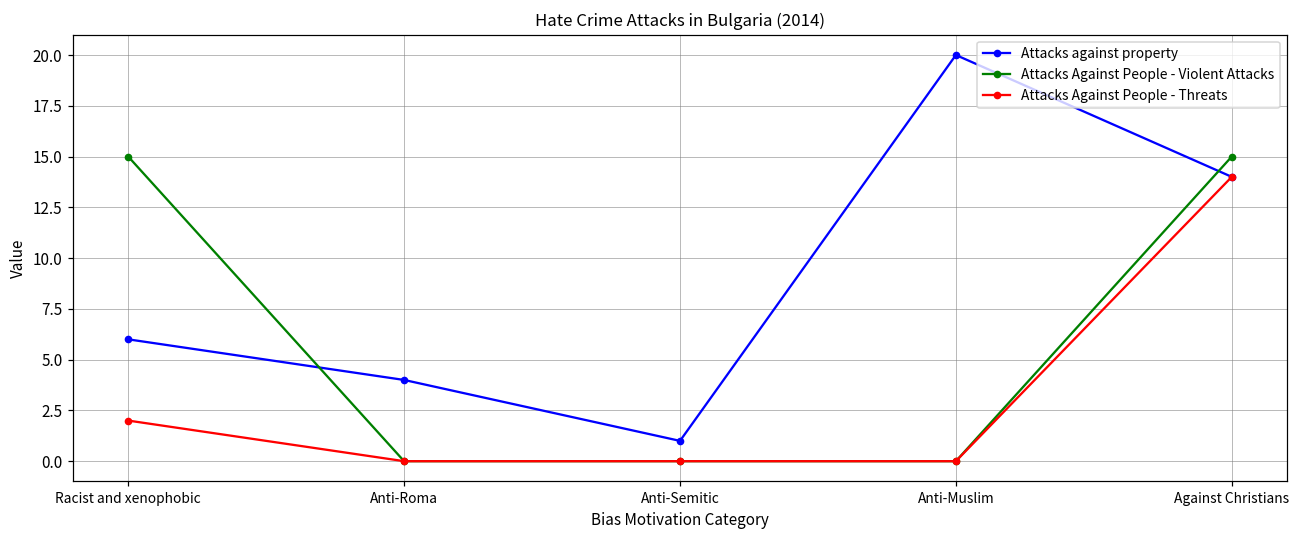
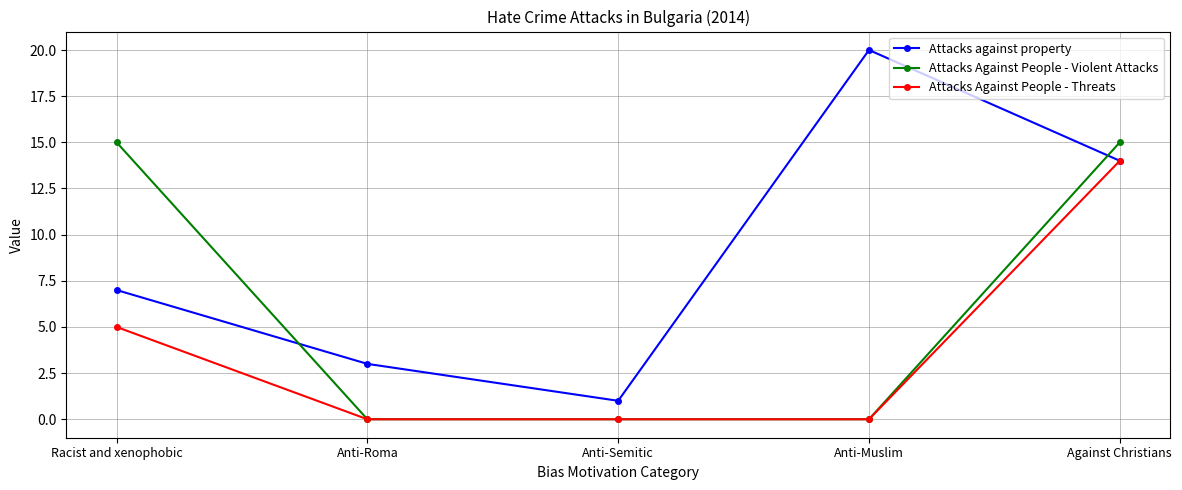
Attacks against property, Racist and xenophobic: 6 -> 7
Attacks Against People - Threats, Racist and xenophobic: 2 -> 5
Attacks against property, Anti-Roma: 4 -> 3
